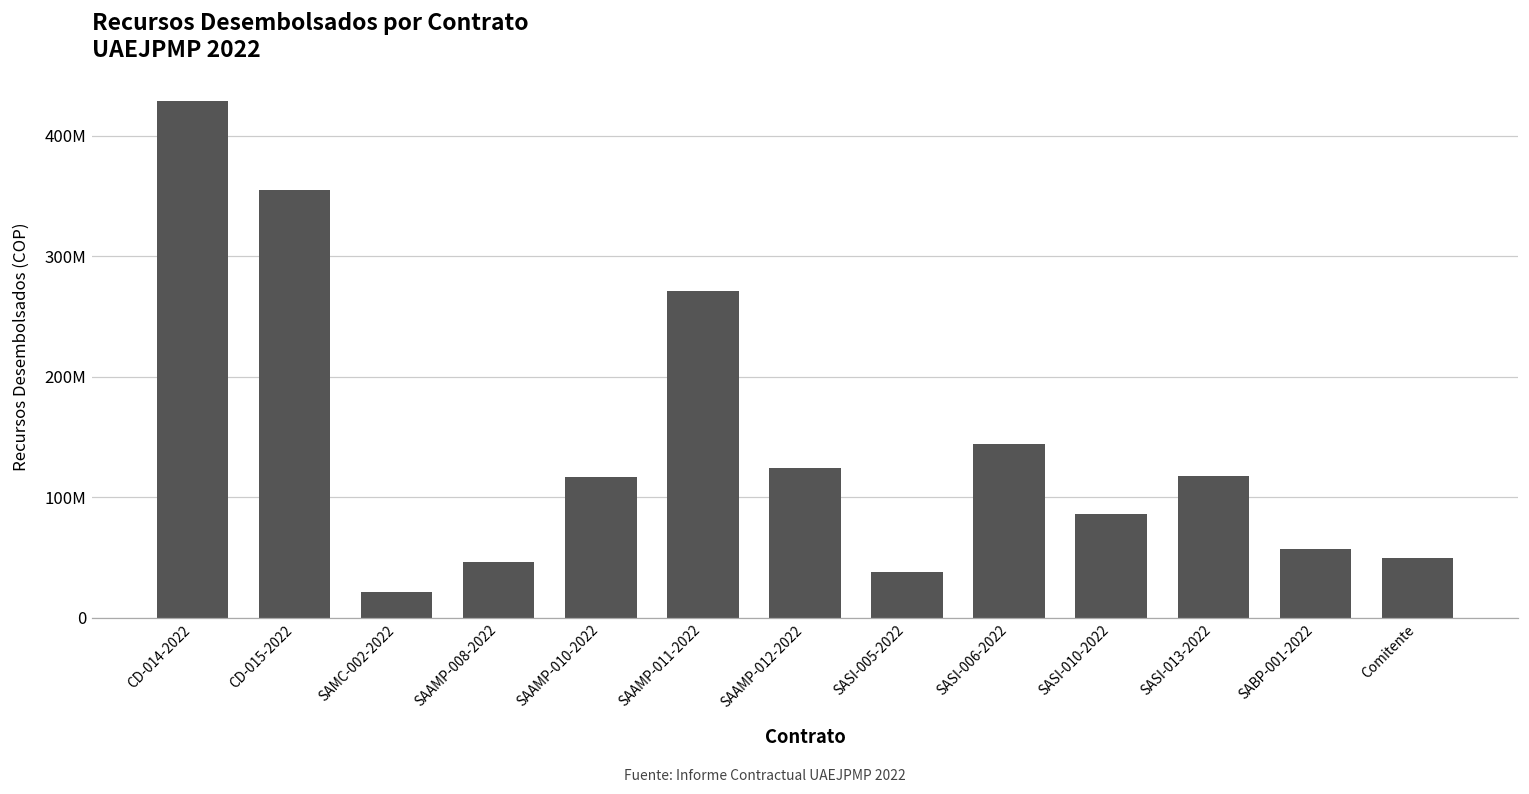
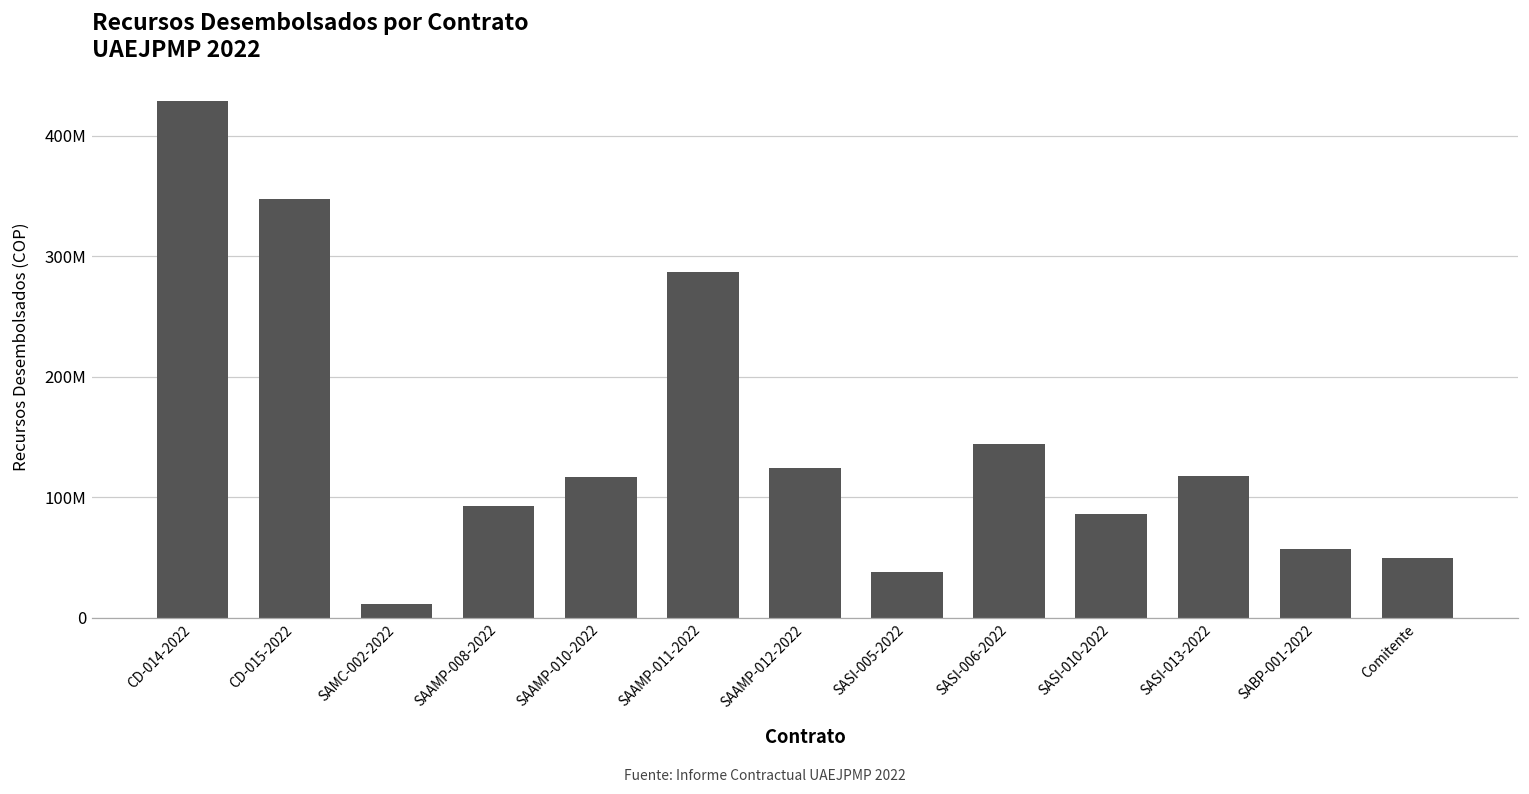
CD-015-2022: 355000000 -> 348000000
SAMC-002-2022: 22000000 -> 11000000
SAAMP-008-2022: 46000000 -> 93000000
SAAMP-011-2022: 271000000 -> 287000000
